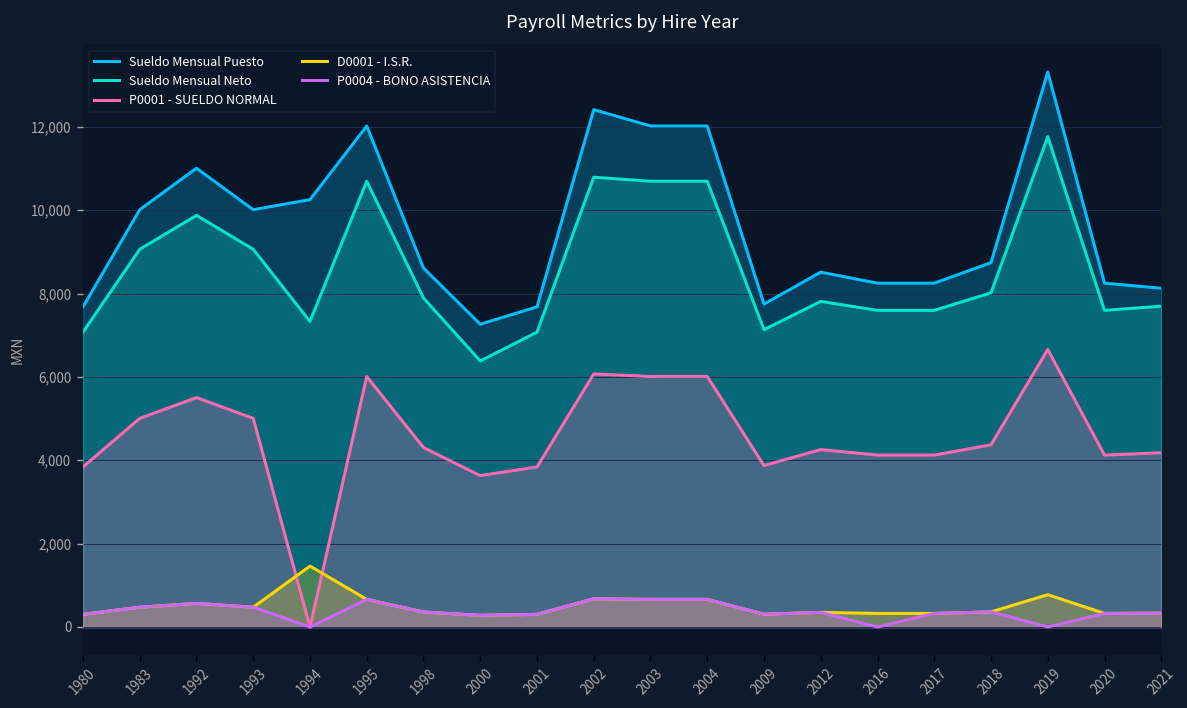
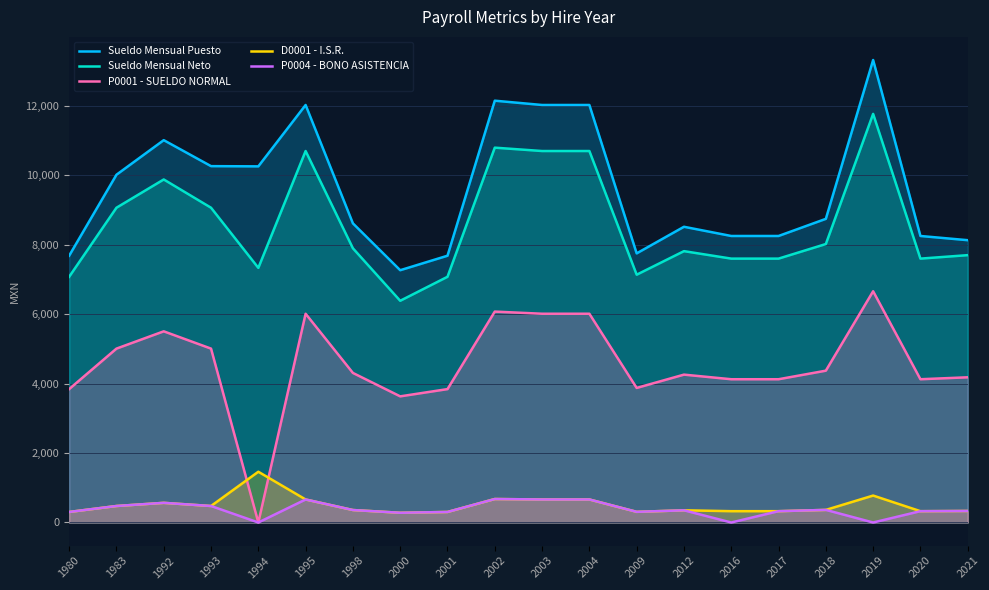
Sueldo Mensual Puesto, 1993: 10,000 -> 10,300
Sueldo Mensual Puesto, 2002: 12,400 -> 12,100
